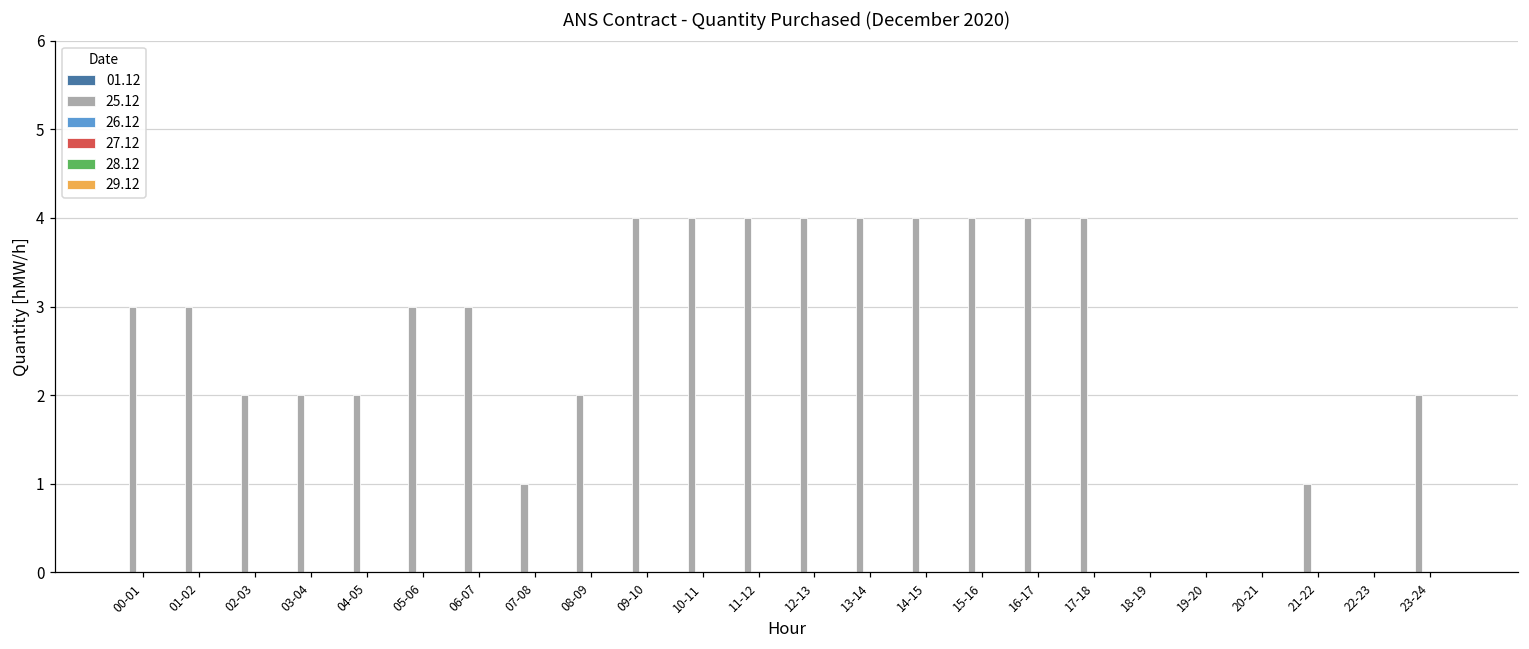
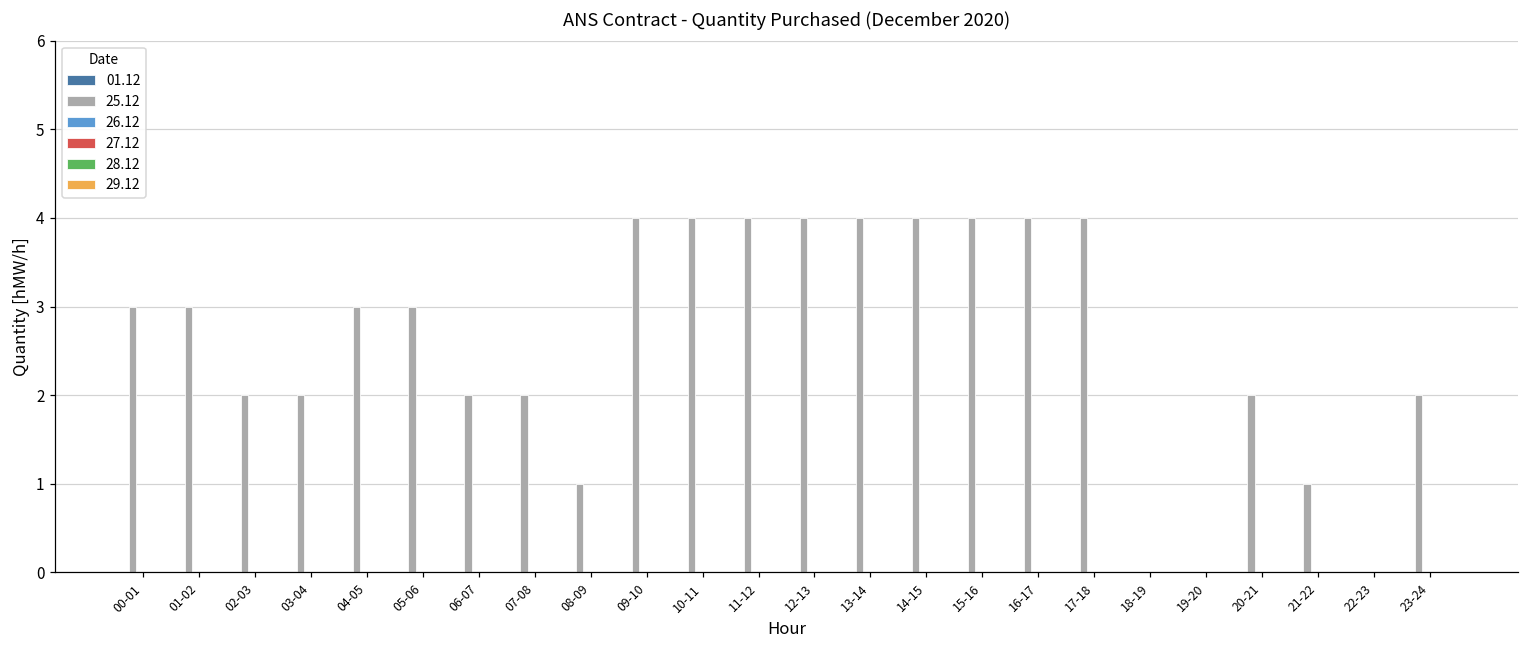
25.12, 04-05: 2 -> 3
25.12, 06-07: 3 -> 2
25.12, 07-08: 1 -> 2
25.12, 08-09: 2 -> 1
25.12, 20-21: 0 -> 2
